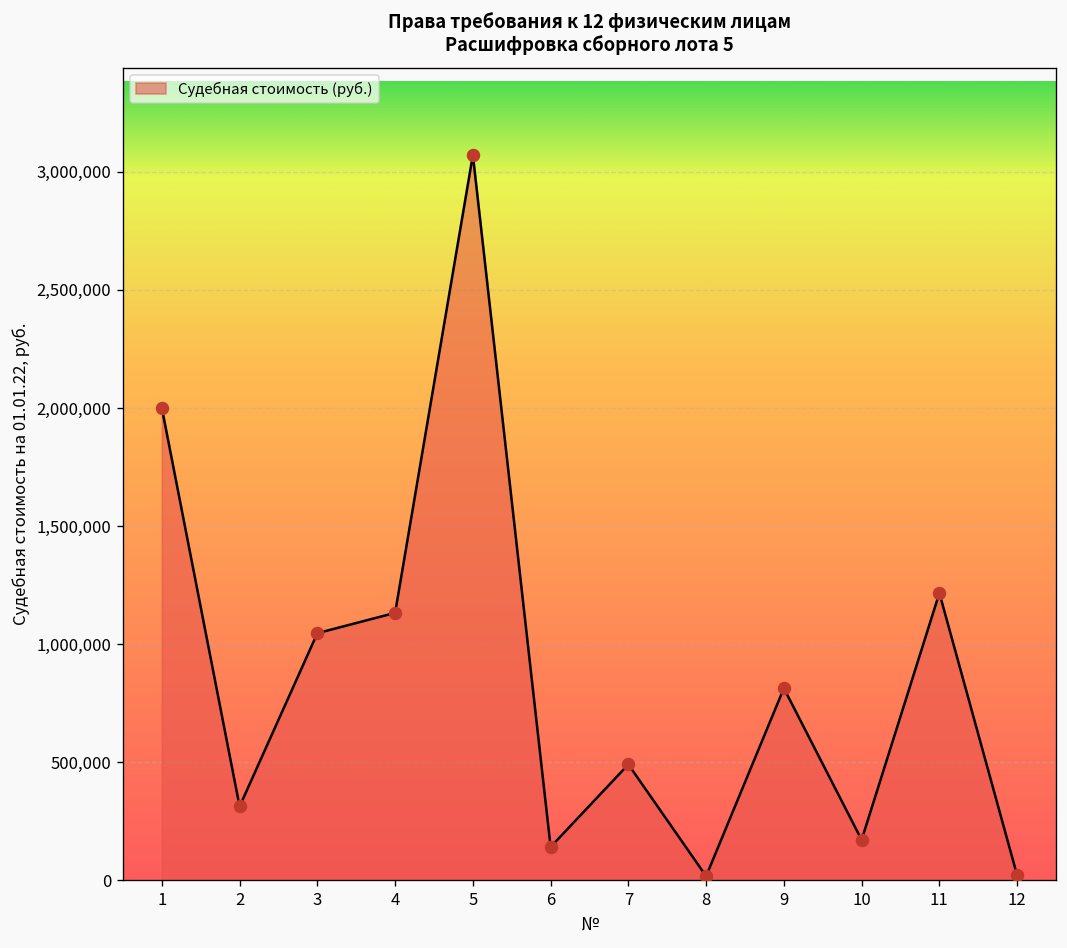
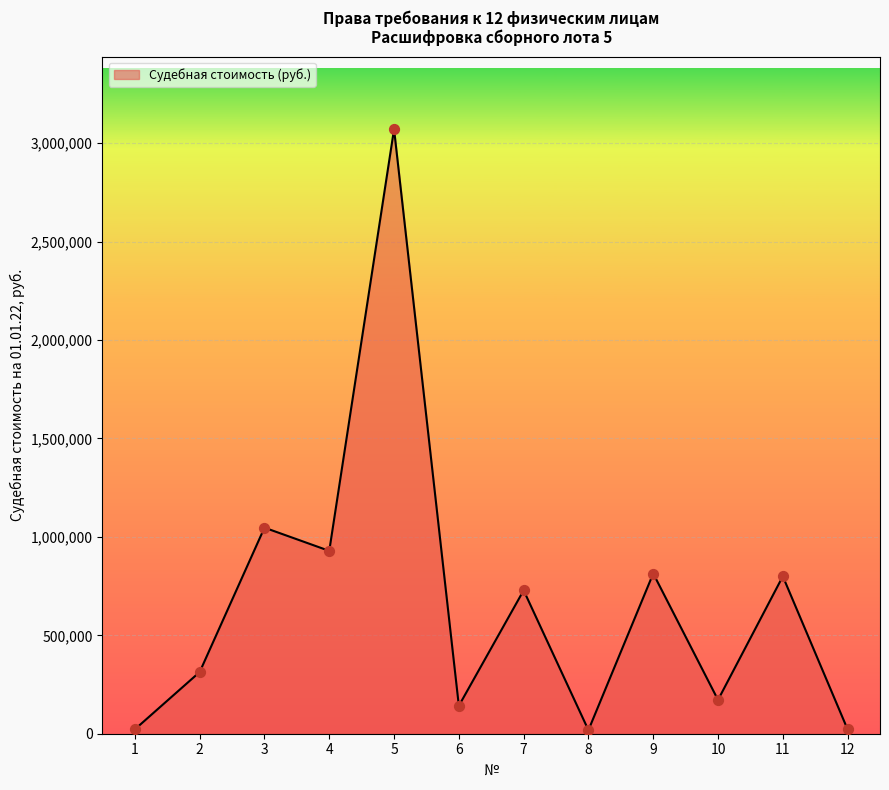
1: 2,000,000 -> 20,000
4: 1,130,000 -> 930,000
7: 490,000 -> 730,000
11: 1,220,000 -> 800,000
